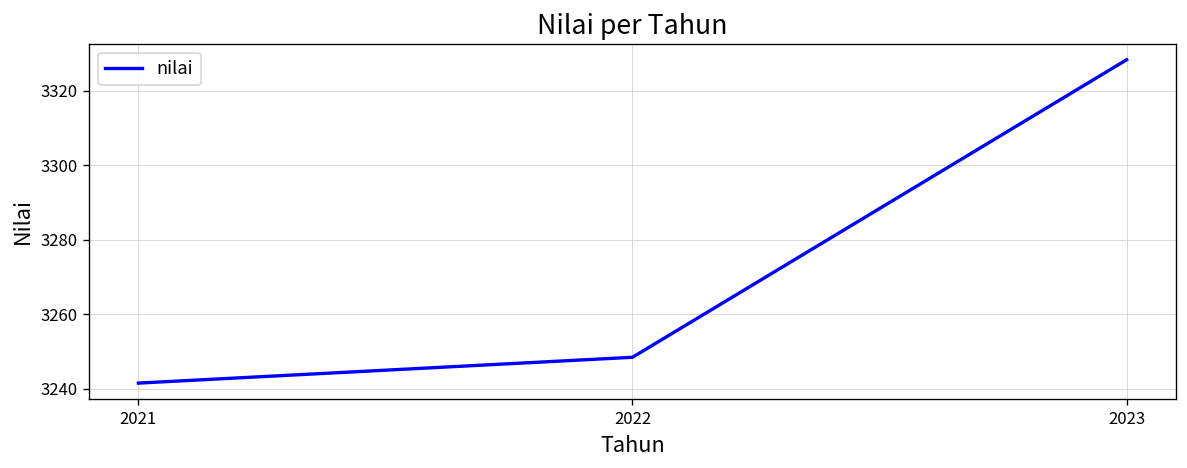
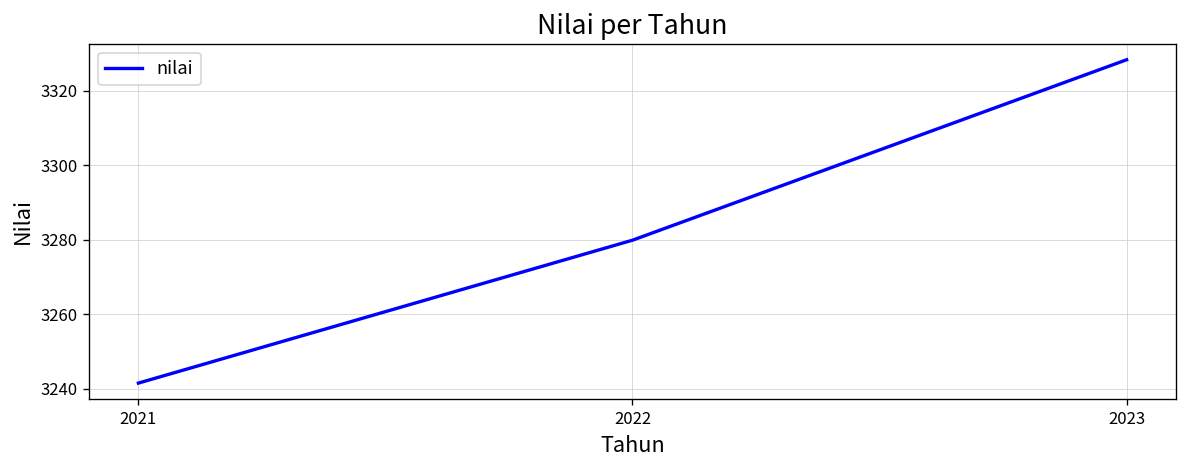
2022: 3248 -> 3280
